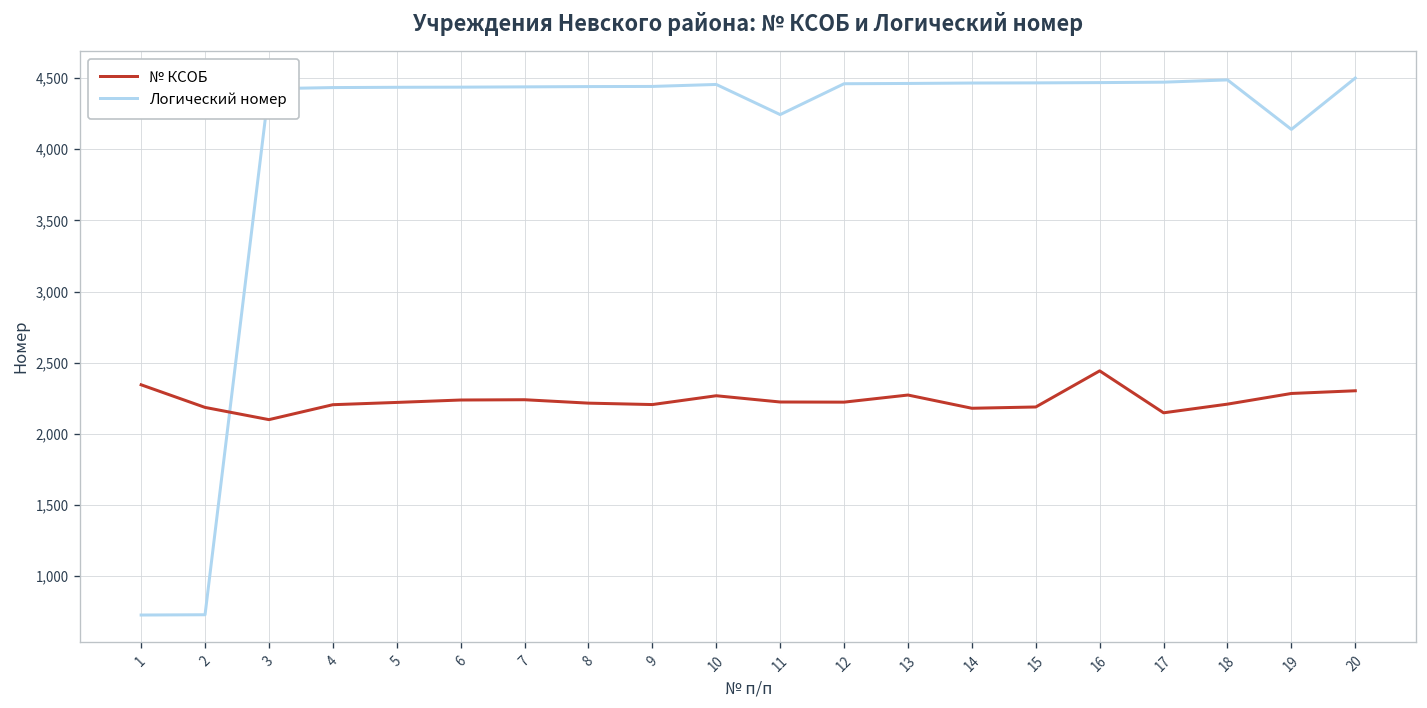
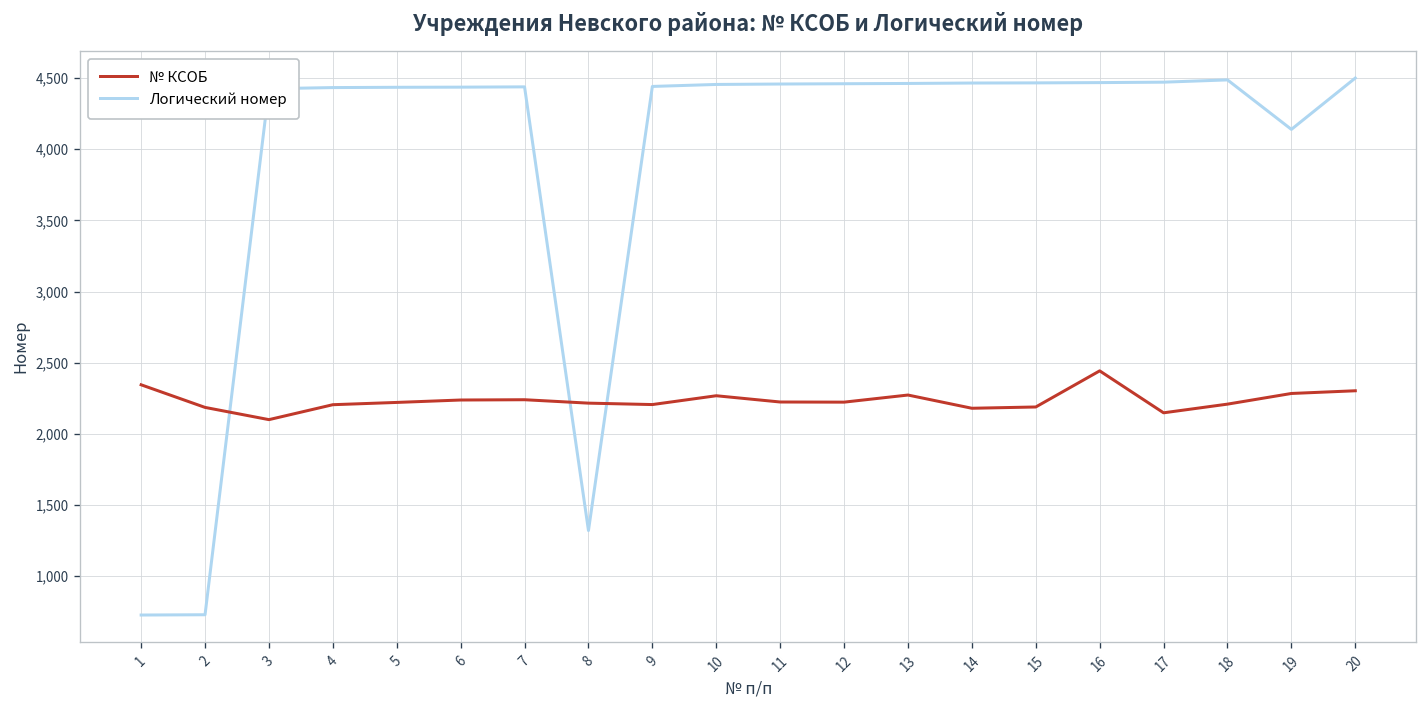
Логический номер, 8: 4,440 -> 1,320
Логический номер, 11: 4,240 -> 4,460
